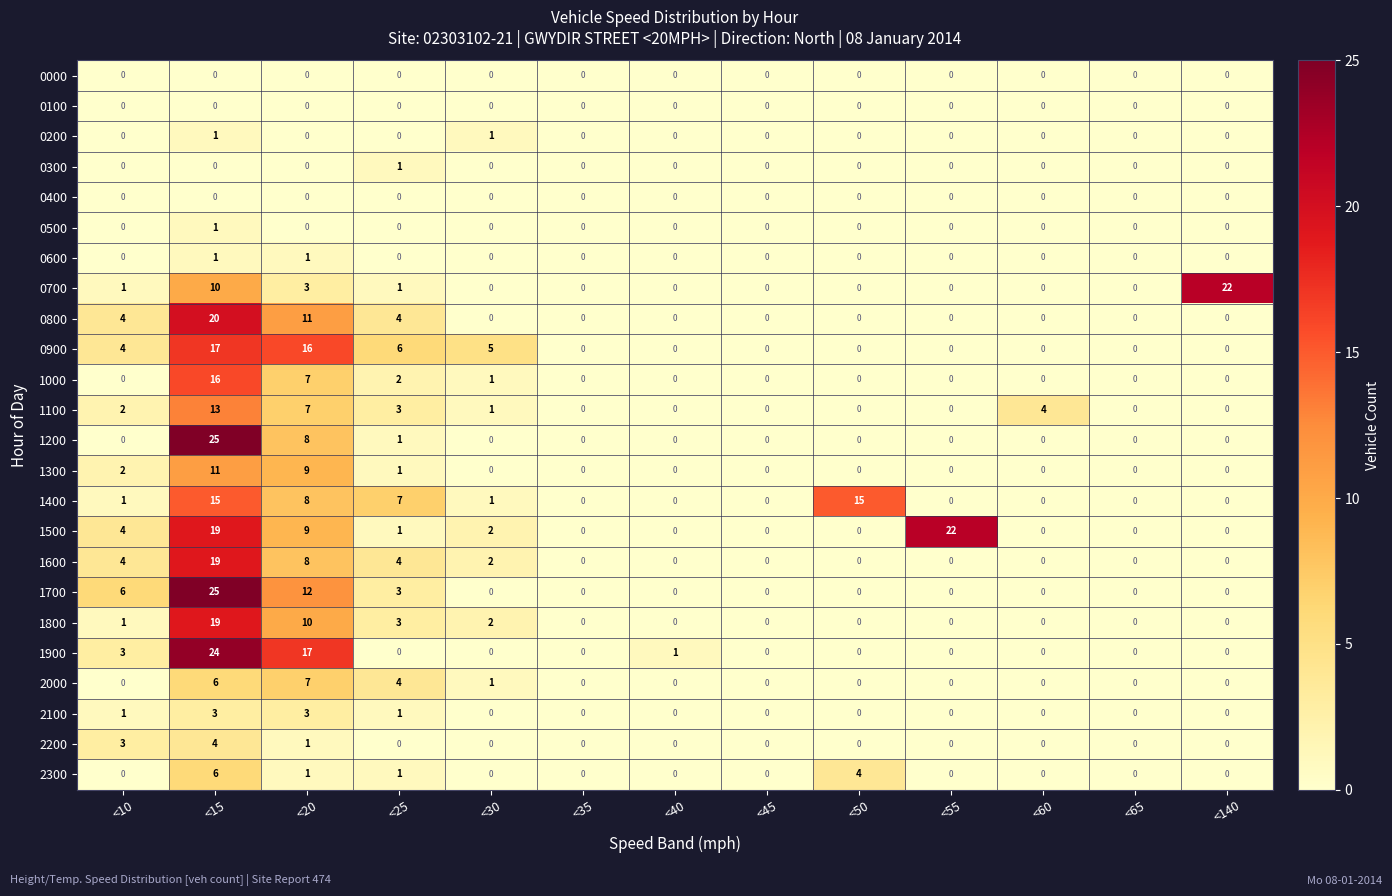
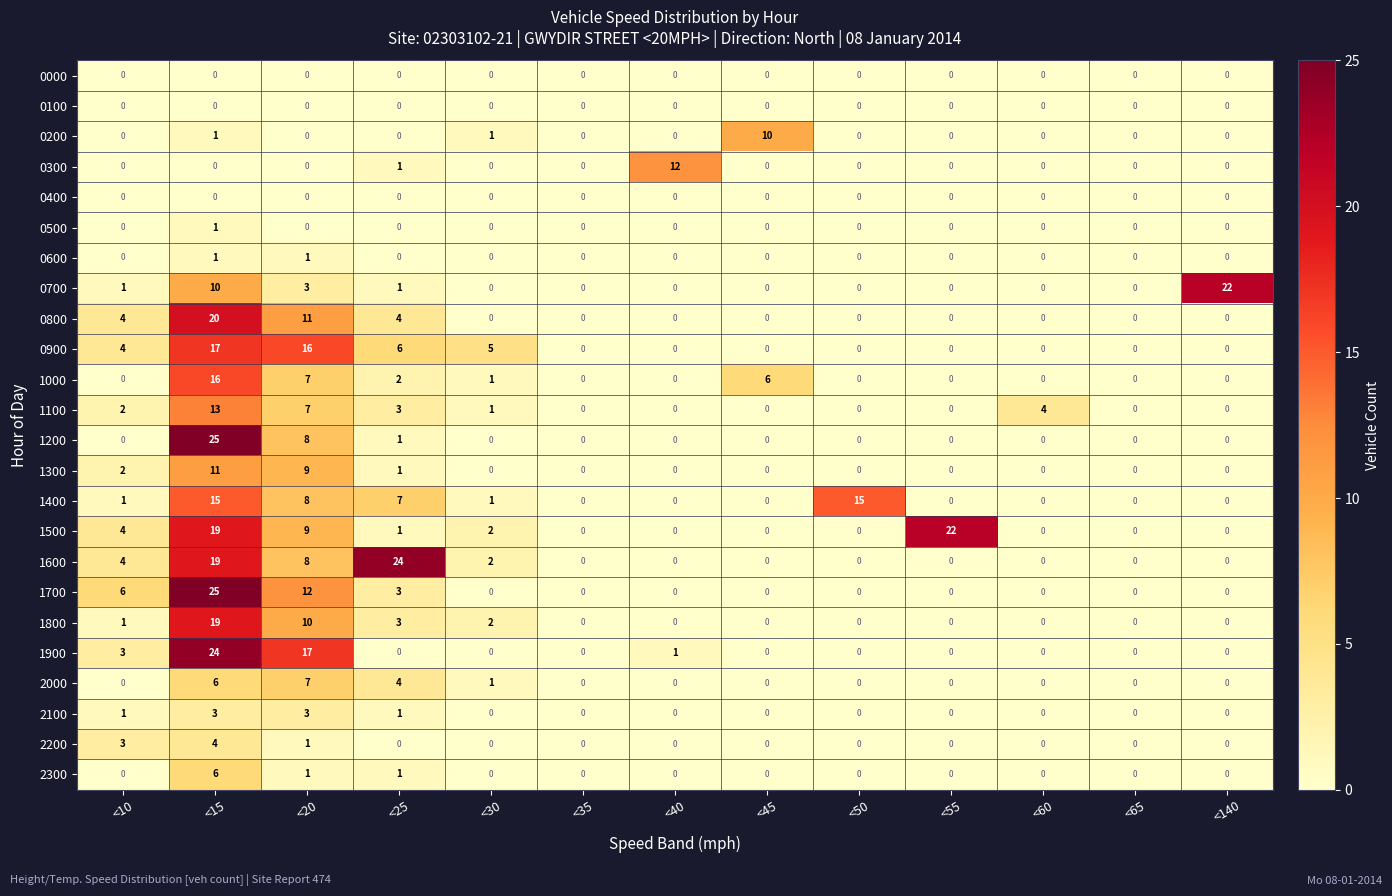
0200, <45: 0 -> 10
0300, <40: 0 -> 12
1000, <45: 0 -> 6
1600, <25: 4 -> 24
2300, <50: 4 -> 0
